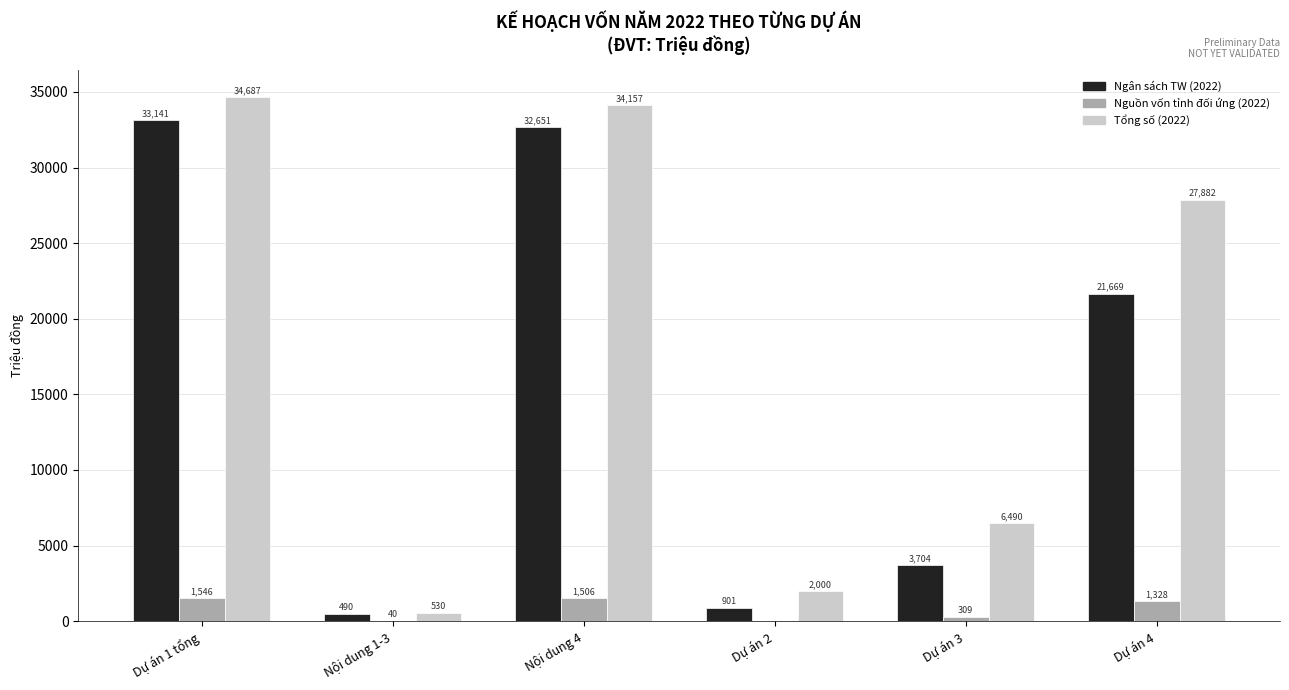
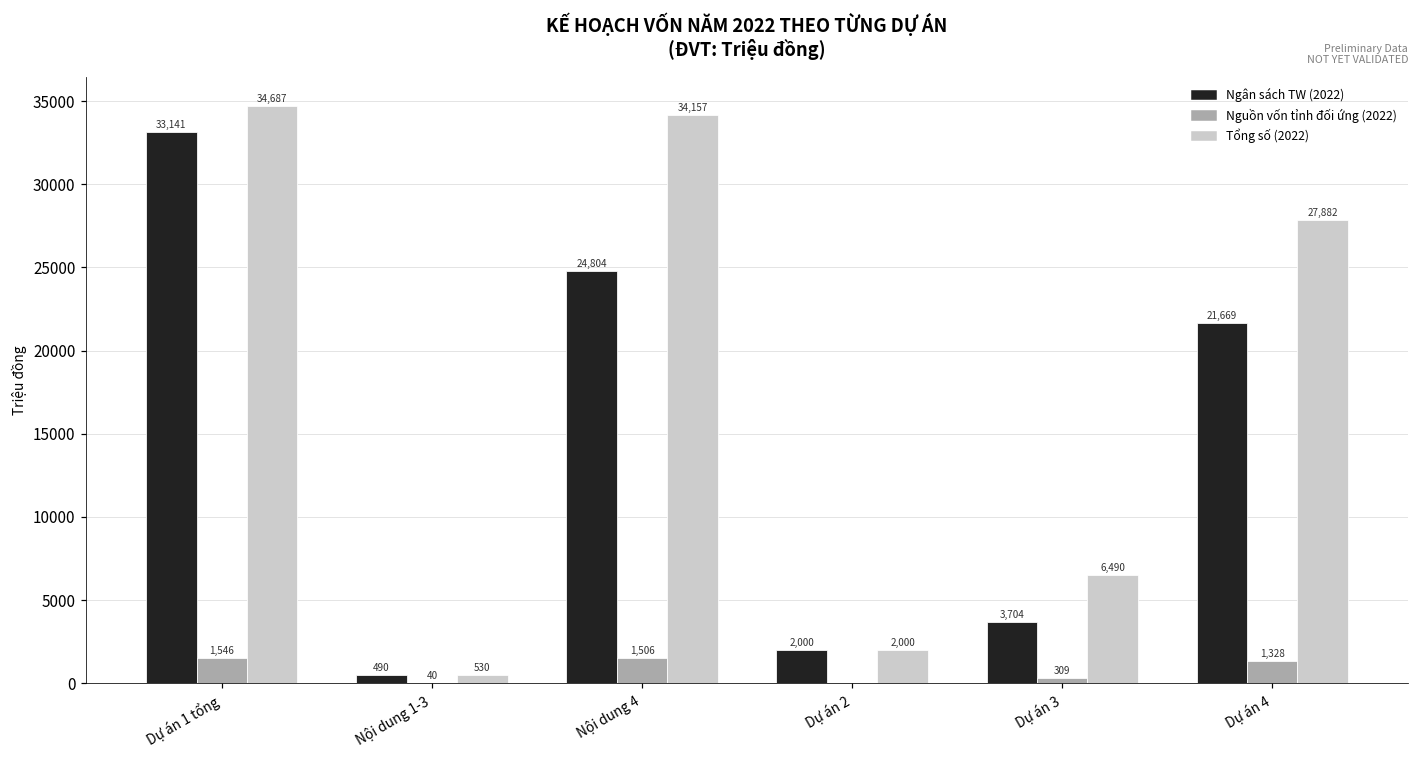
Ngân sách TW (2022), Nội dung 4: 32,651 -> 24,804
Ngân sách TW (2022), Dự án 2: 901 -> 2,000
